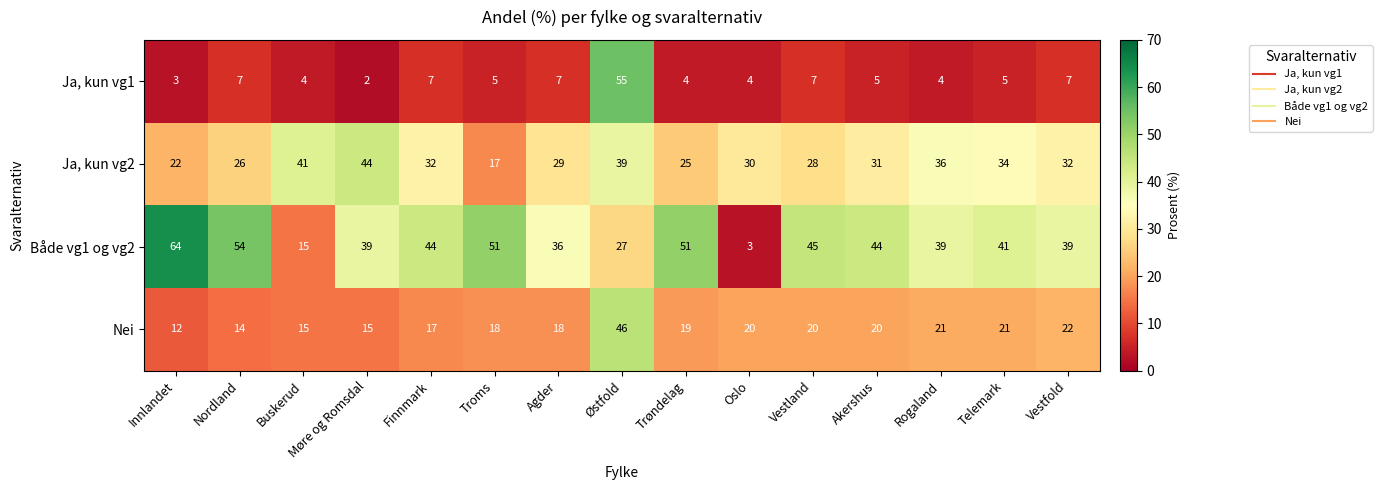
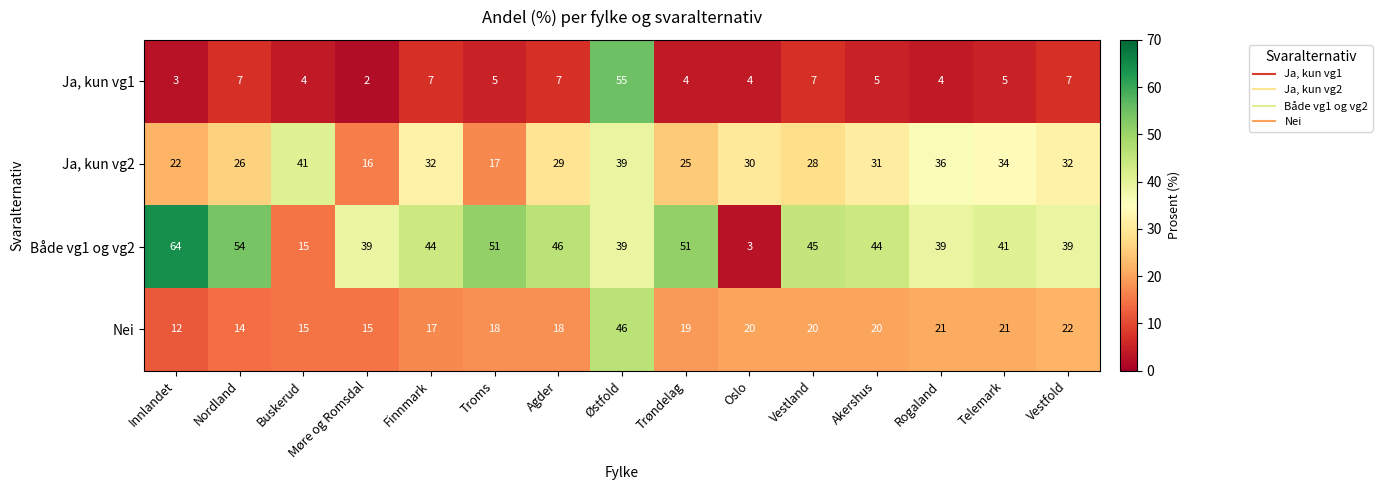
Ja, kun vg2, Møre og Romsdal: 44 -> 16
Både vg1 og vg2, Agder: 36 -> 46
Både vg1 og vg2, Østfold: 27 -> 39
